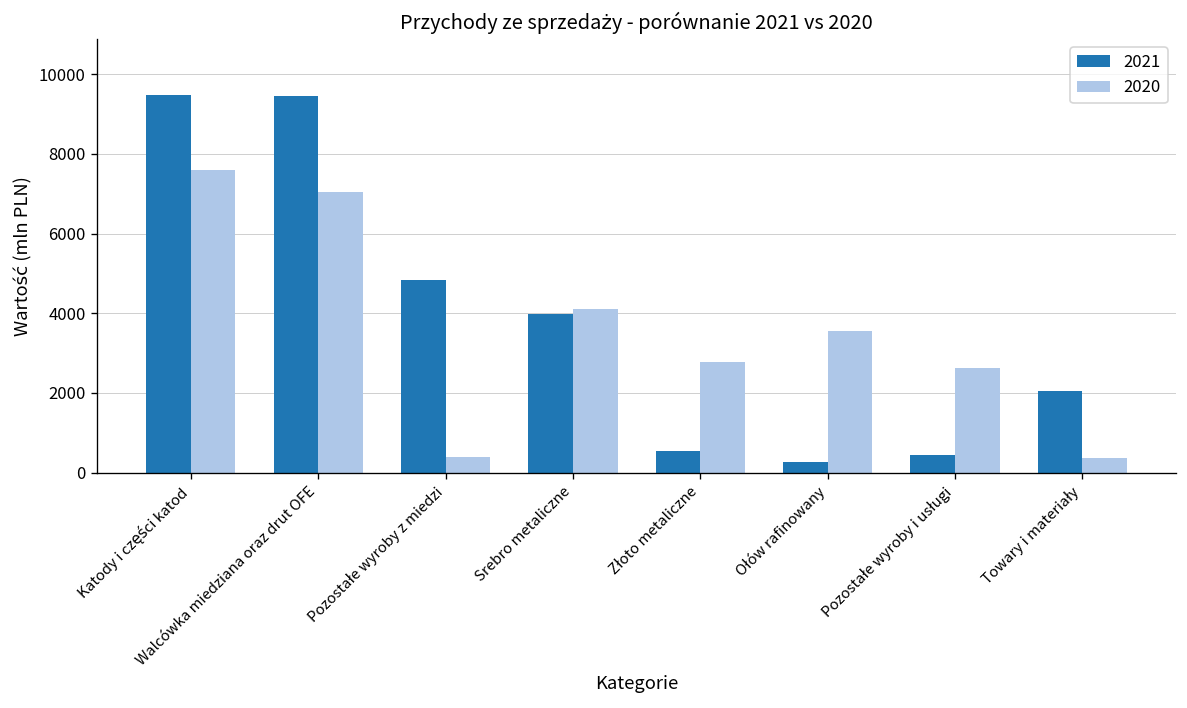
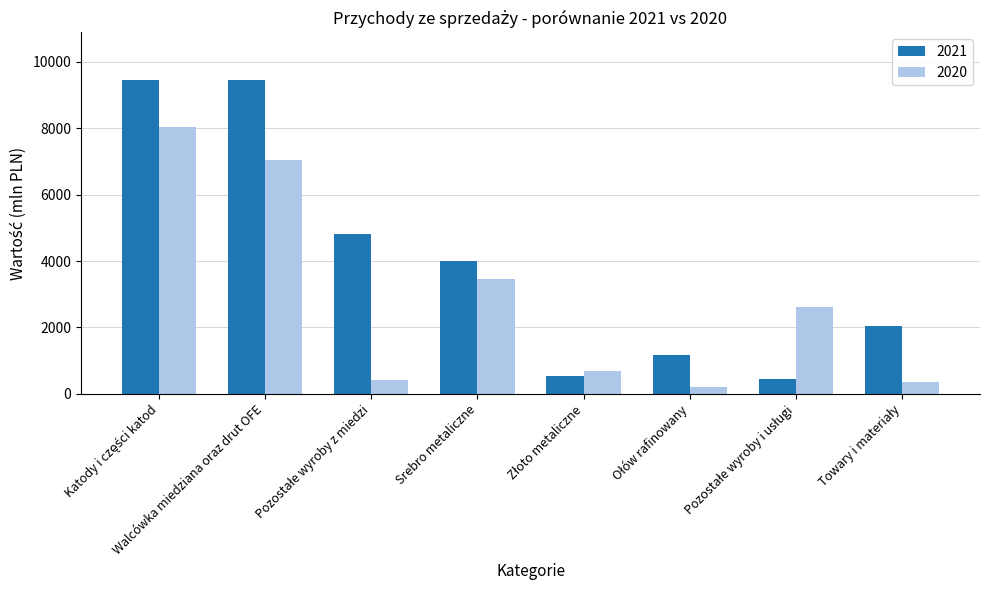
2020, Katody i części katod: 7600 -> 8000
2020, Srebro metaliczne: 4100 -> 3500
2020, Złoto metaliczne: 2800 -> 700
2021, Ołów rafinowany: 300 -> 1200
2020, Ołów rafinowany: 3600 -> 200
